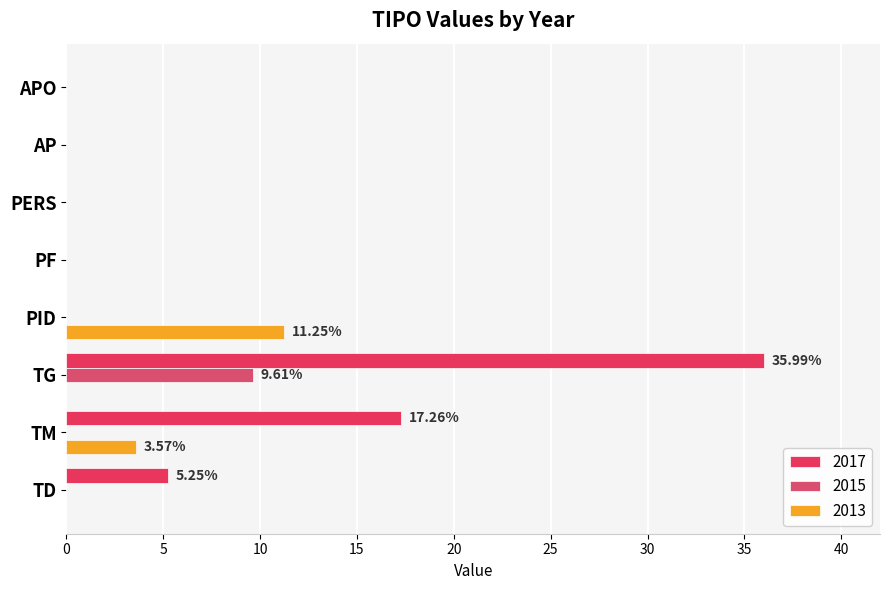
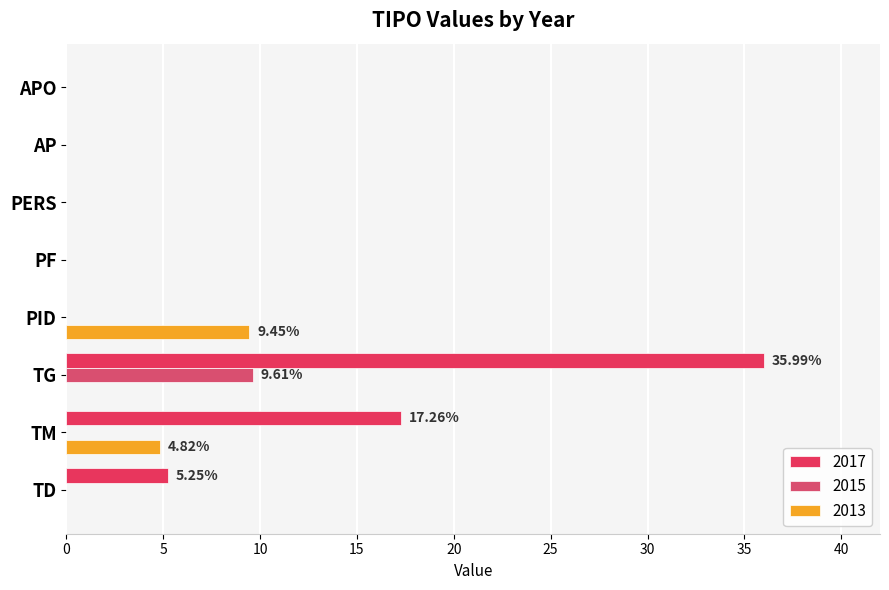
2013, PID: 11.25% -> 9.45%
2013, TM: 3.57% -> 4.82%
